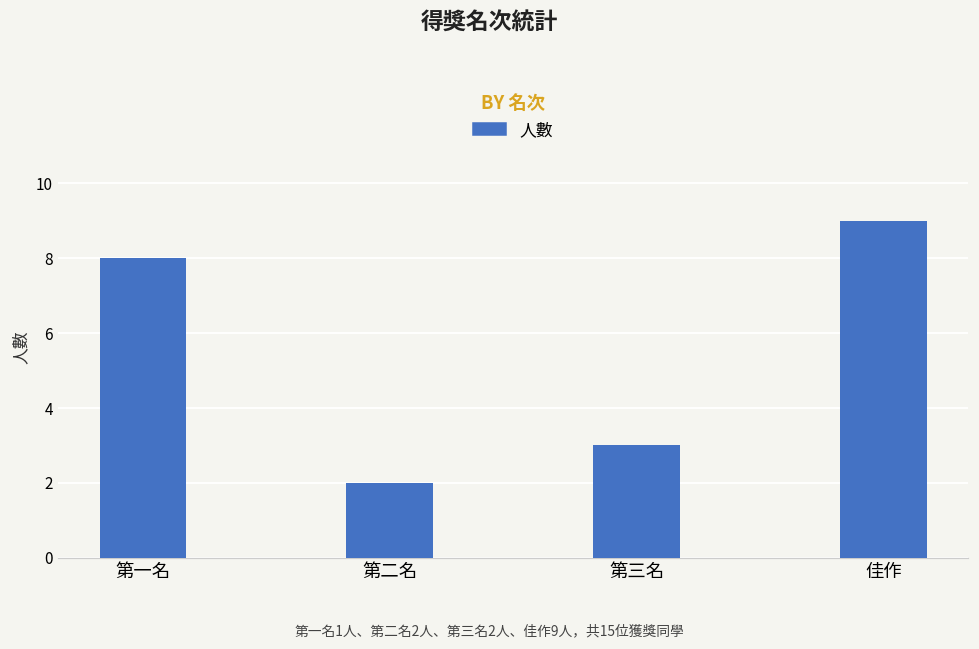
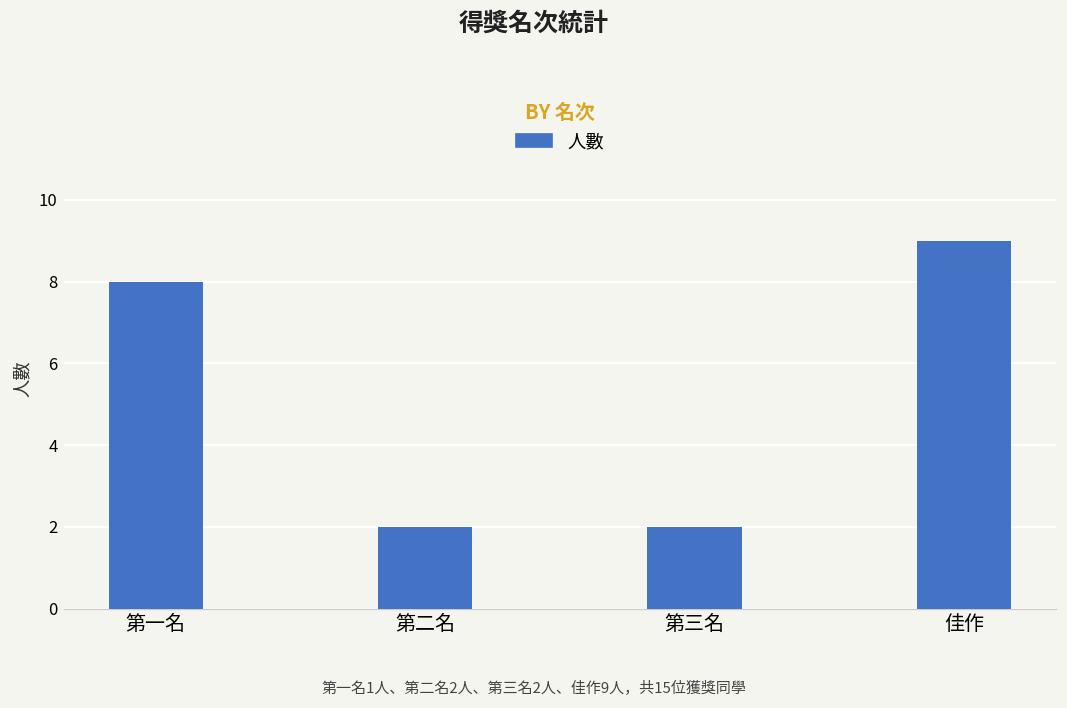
第三名: 3 -> 2
